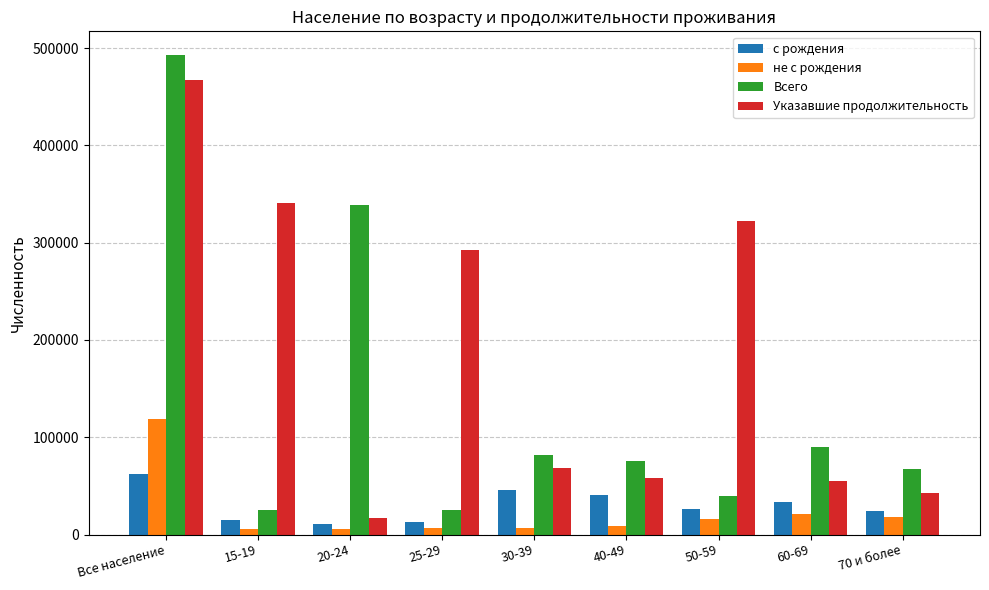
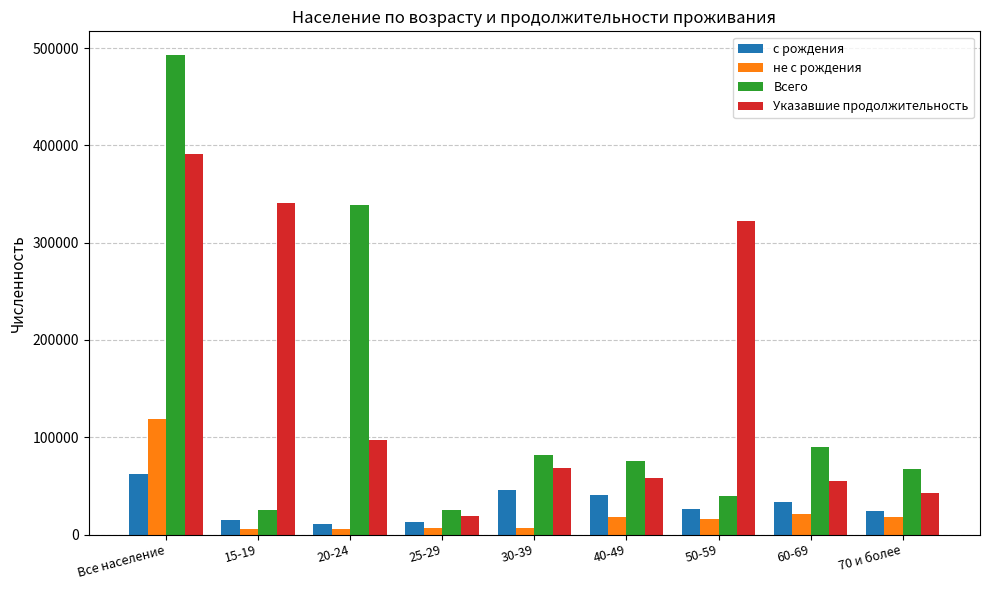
Указавшие продолжительность, Все население: 470000 -> 390000
Указавшие продолжительность, 20-24: 20000 -> 100000
Указавшие продолжительность, 25-29: 290000 -> 20000
не с рождения, 40-49: 10000 -> 20000
